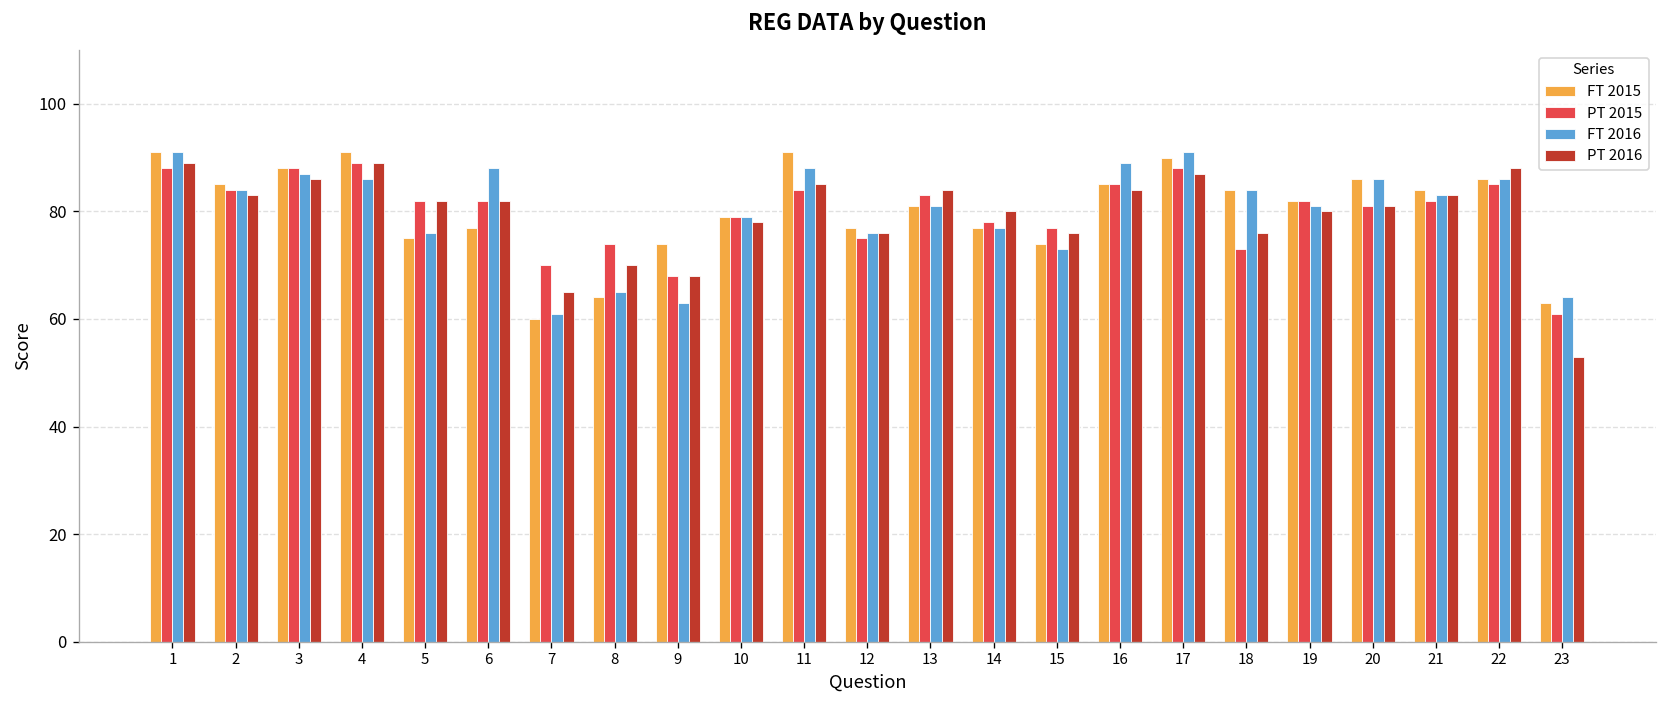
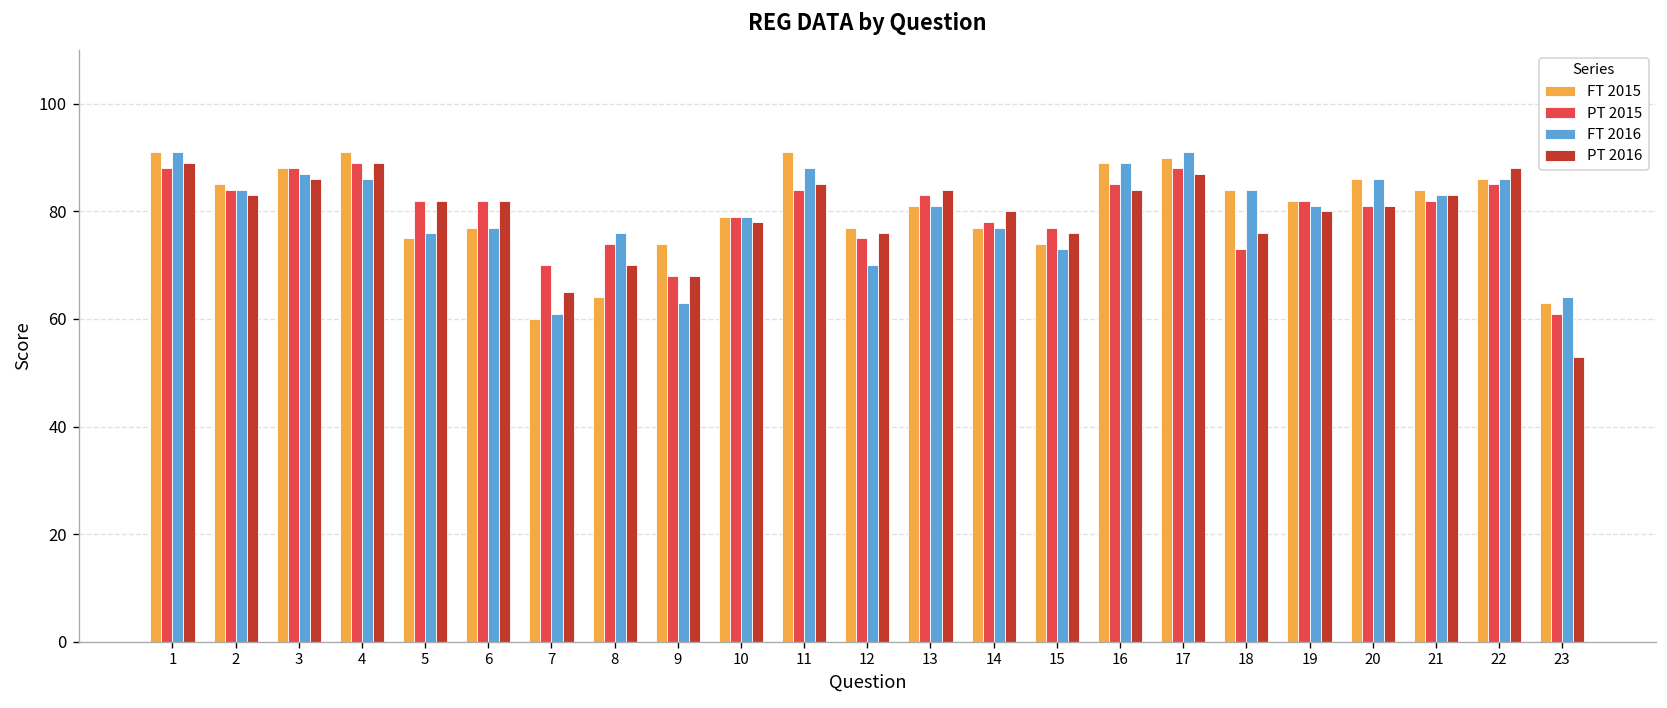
FT 2016, 6: 88 -> 77
FT 2016, 8: 65 -> 76
FT 2016, 12: 76 -> 70
FT 2015, 16: 85 -> 89
